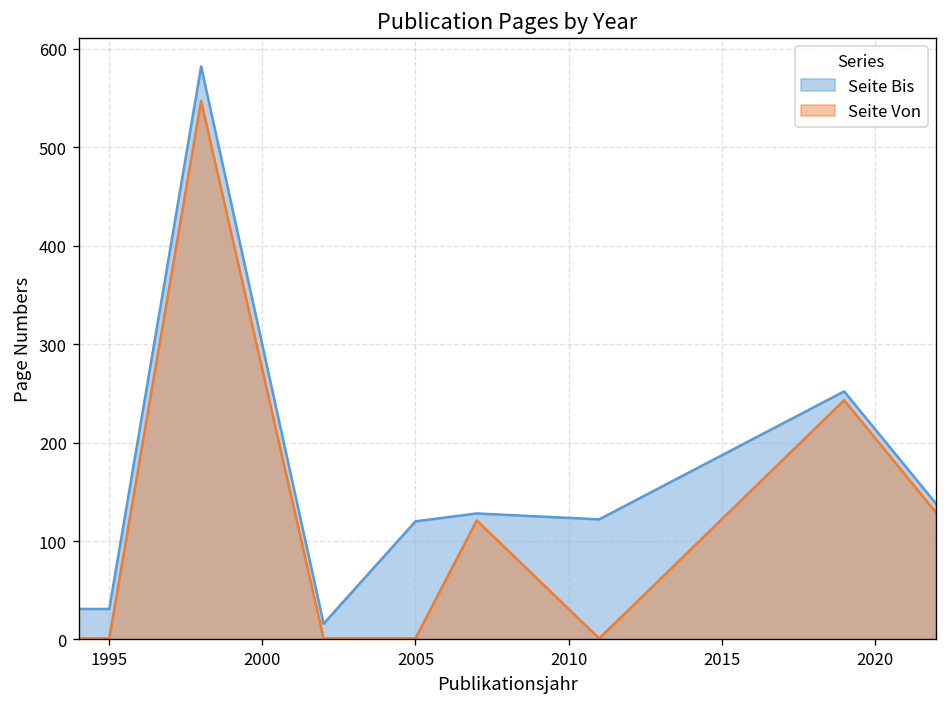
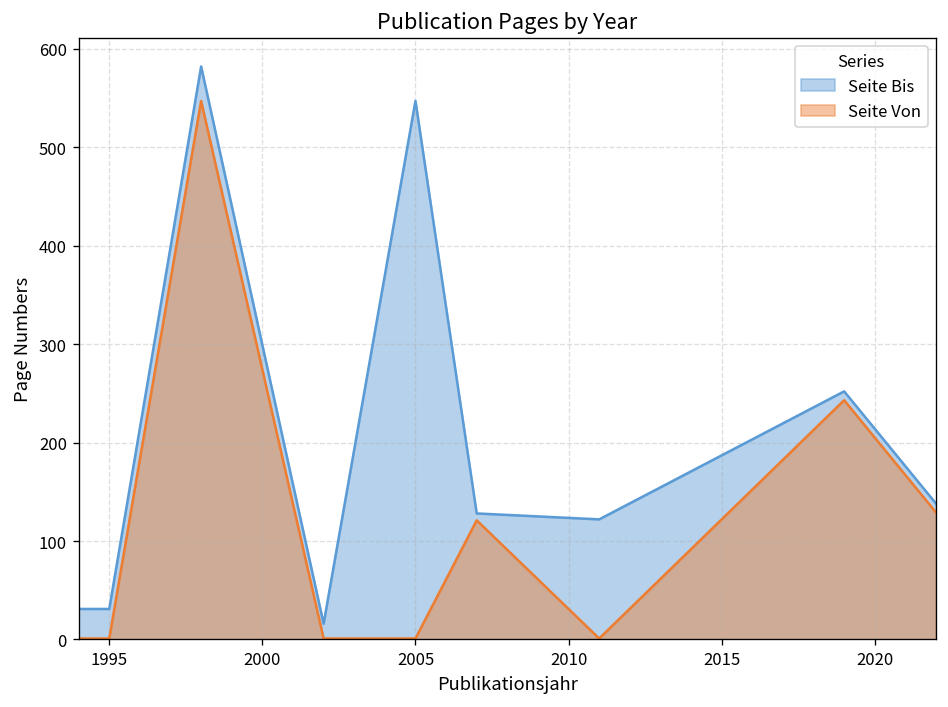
Seite Bis, 2005: 120 -> 550
